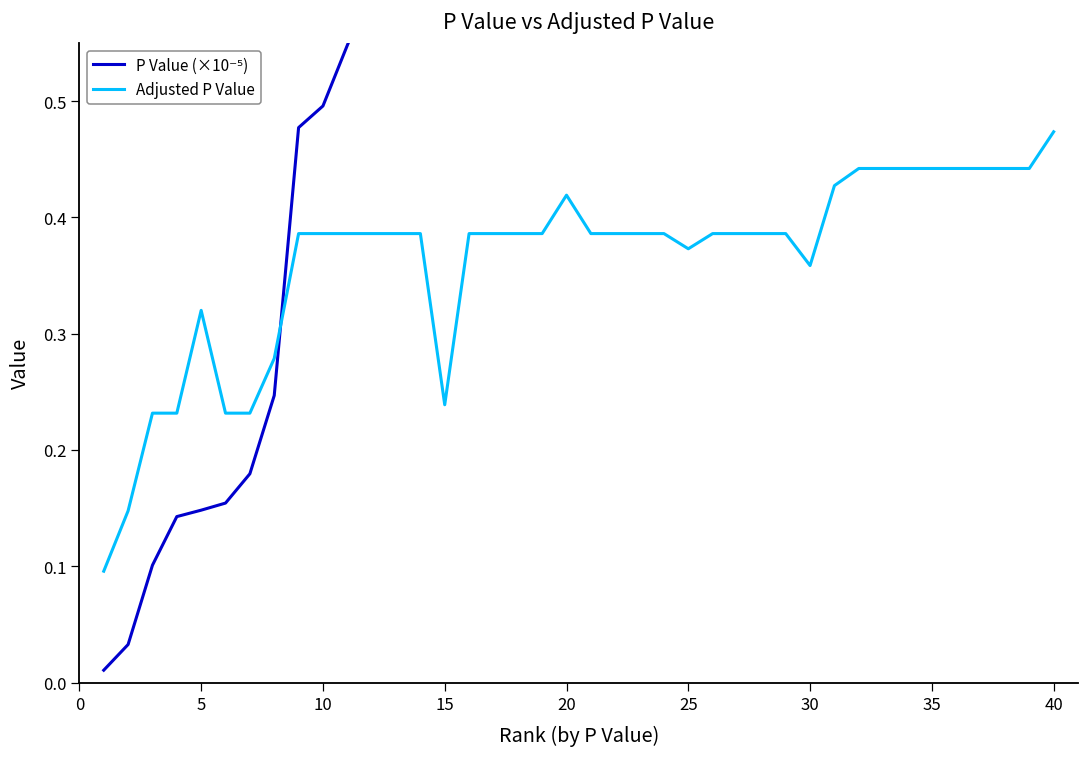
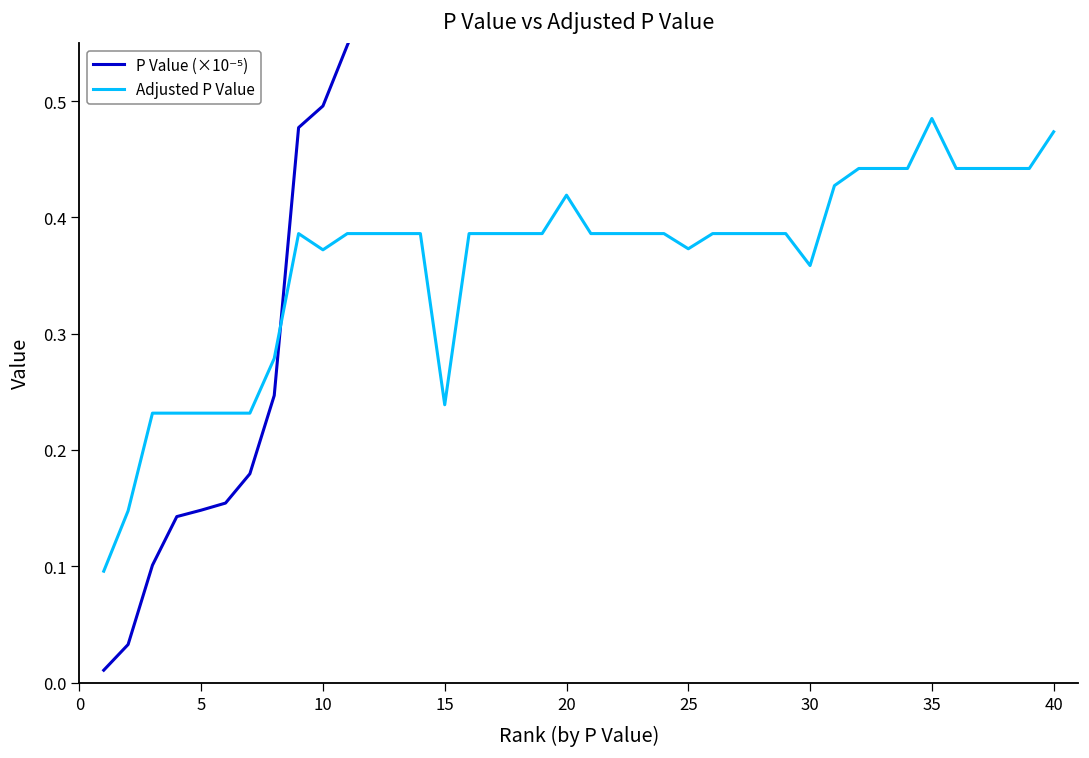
Adjusted P Value, 5: 0.320 -> 0.232
Adjusted P Value, 10: 0.386 -> 0.372
Adjusted P Value, 35: 0.442 -> 0.485
